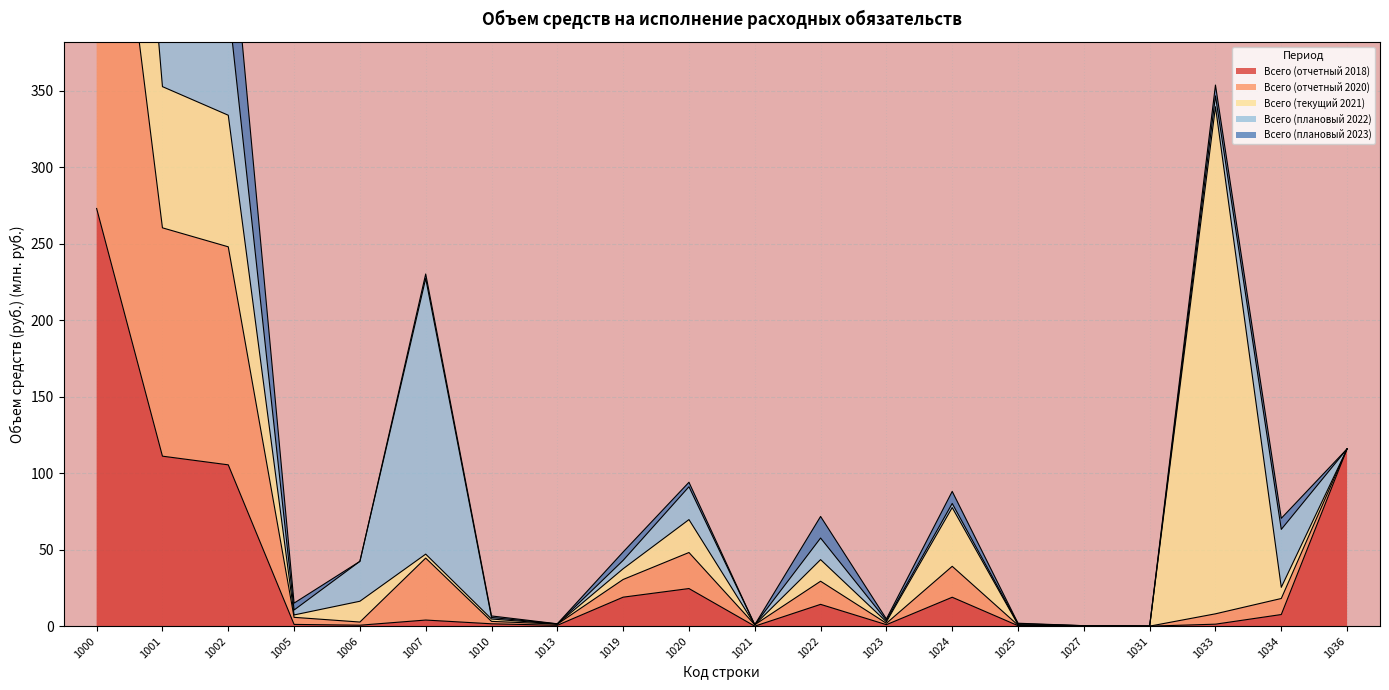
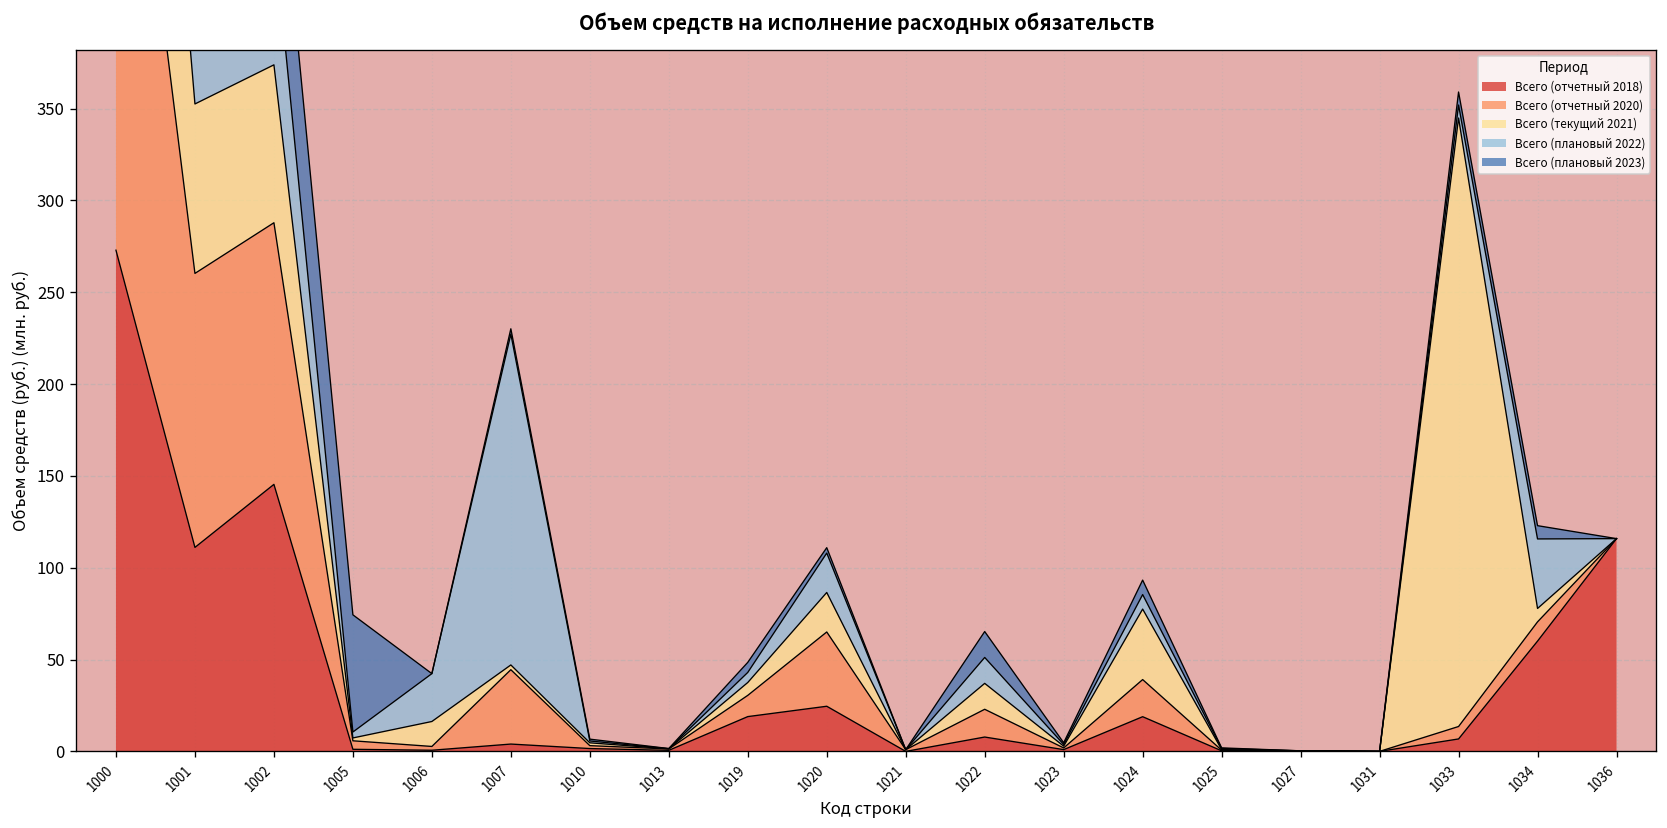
Всего (отчетный 2018), 1002: 105 -> 145
Всего (плановый 2023), 1005: 5 -> 64
Всего (отчетный 2020), 1020: 24 -> 40
Всего (отчетный 2018), 1022: 14 -> 8
Всего (плановый 2022), 1024: 3 -> 8
Всего (отчетный 2018), 1033: 1 -> 7
Всего (отчетный 2018), 1034: 8 -> 60
